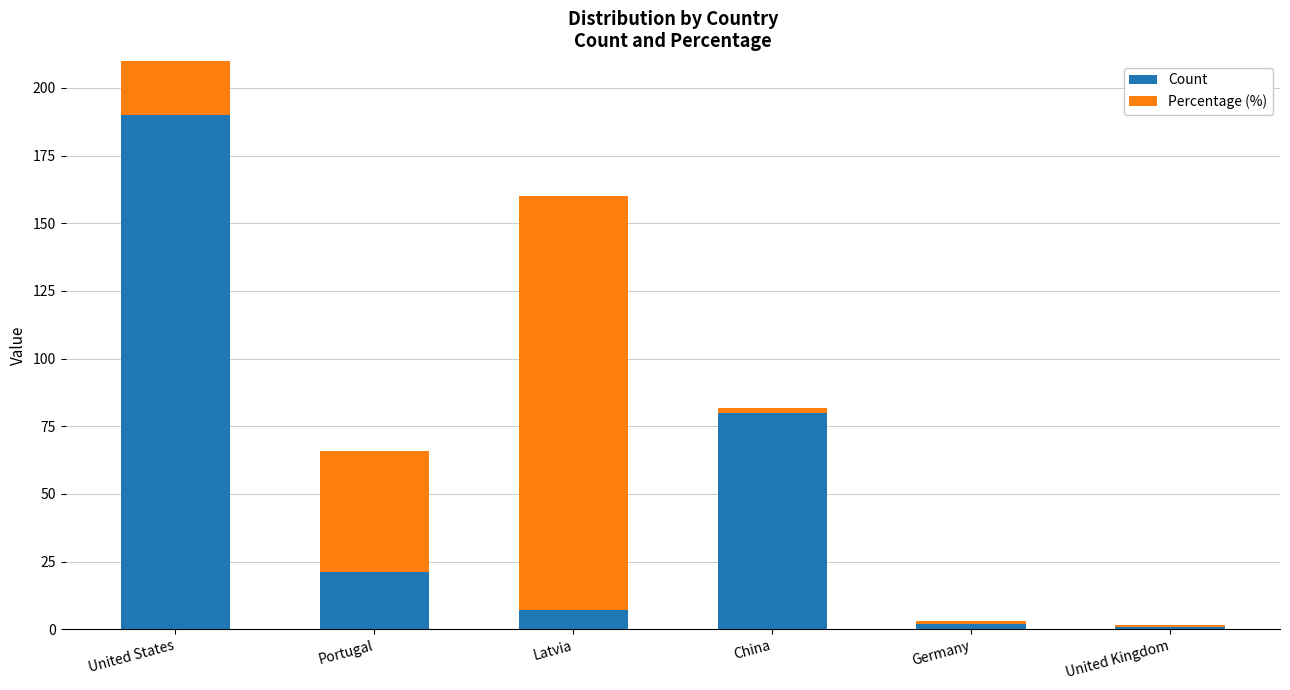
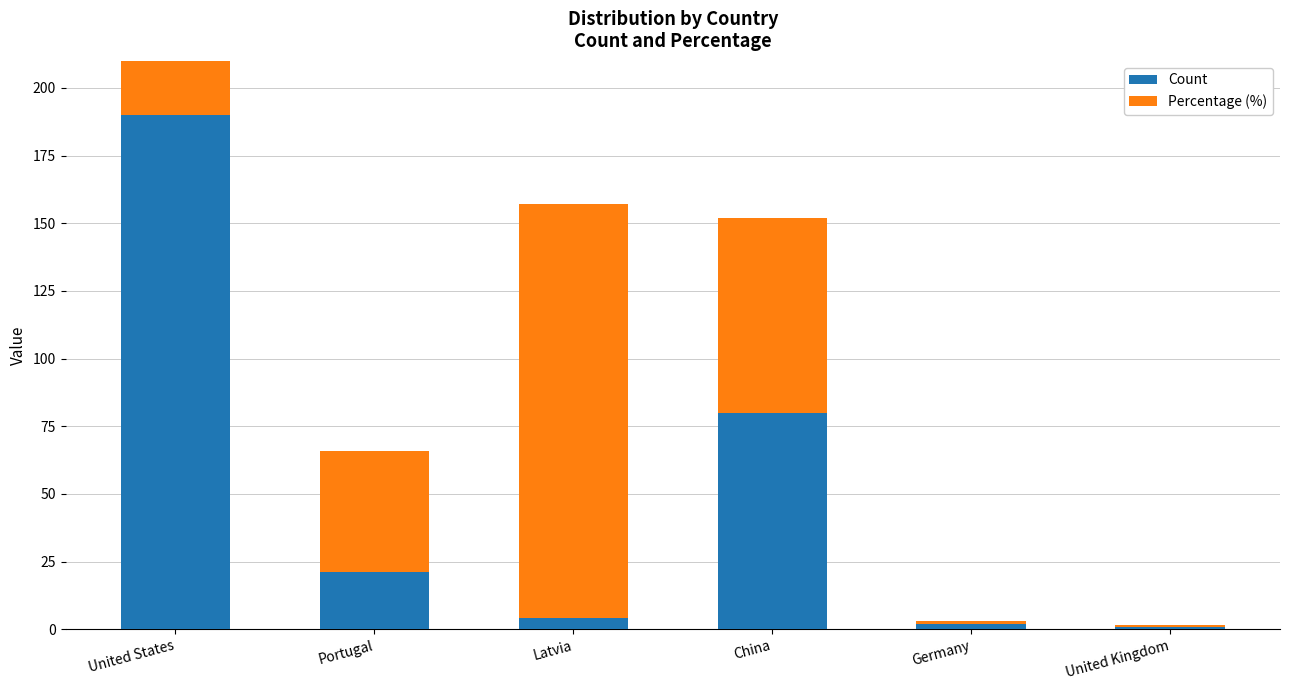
Count, Latvia: 7 -> 4
Percentage (%), China: 2 -> 72
